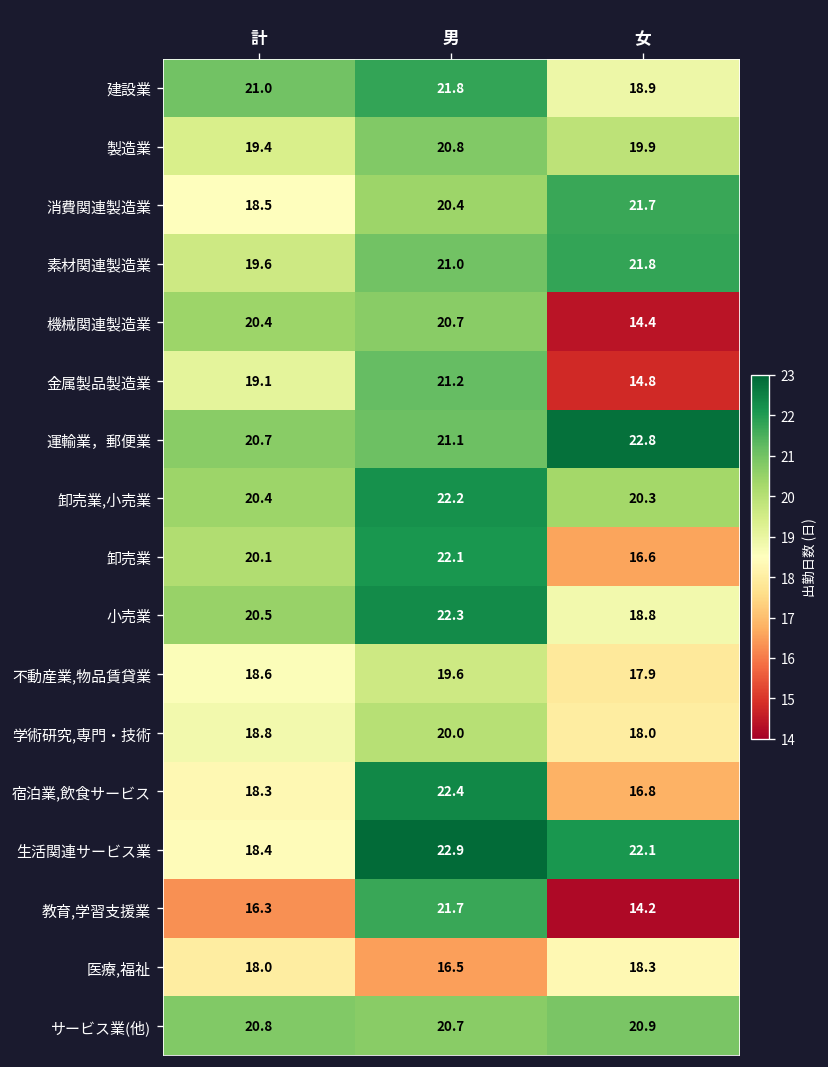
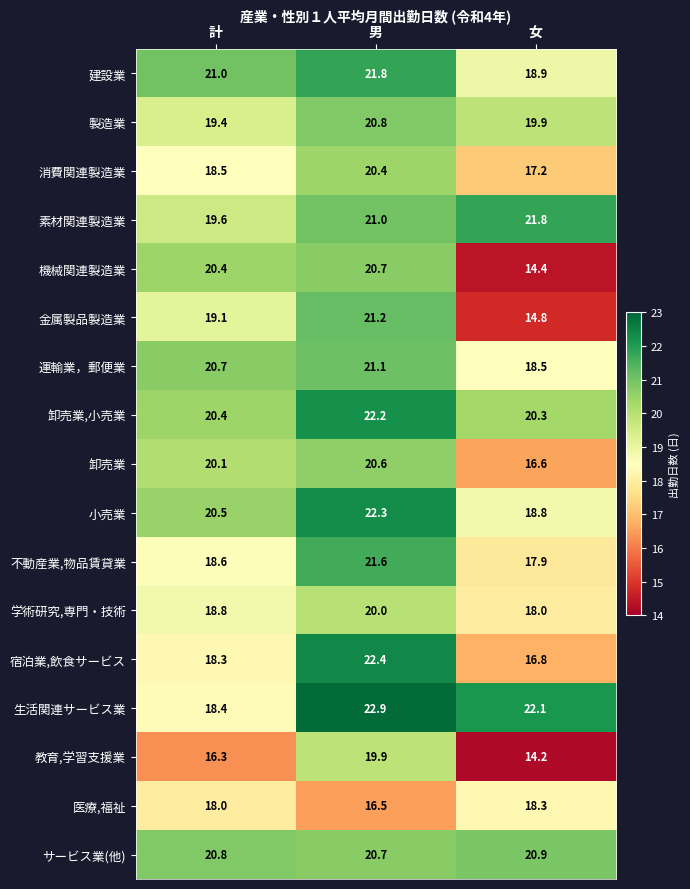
消費関連製造業, 女: 21.7 -> 17.2
運輸業，郵便業, 女: 22.8 -> 18.5
卸売業, 男: 22.1 -> 20.6
不動産業,物品賃貸業, 男: 19.6 -> 21.6
教育,学習支援業, 男: 21.7 -> 19.9
